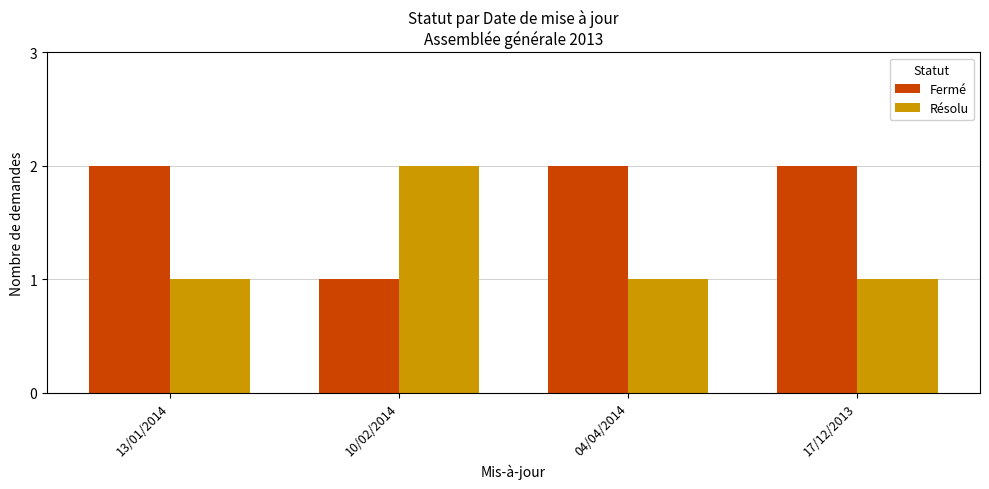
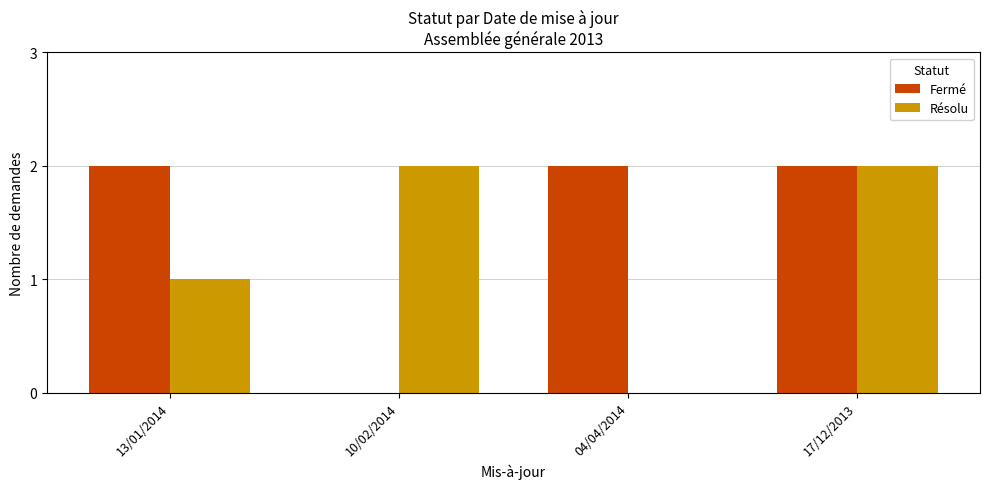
Fermé, 10/02/2014: 1 -> 0
Résolu, 04/04/2014: 1 -> 0
Résolu, 17/12/2013: 1 -> 2
